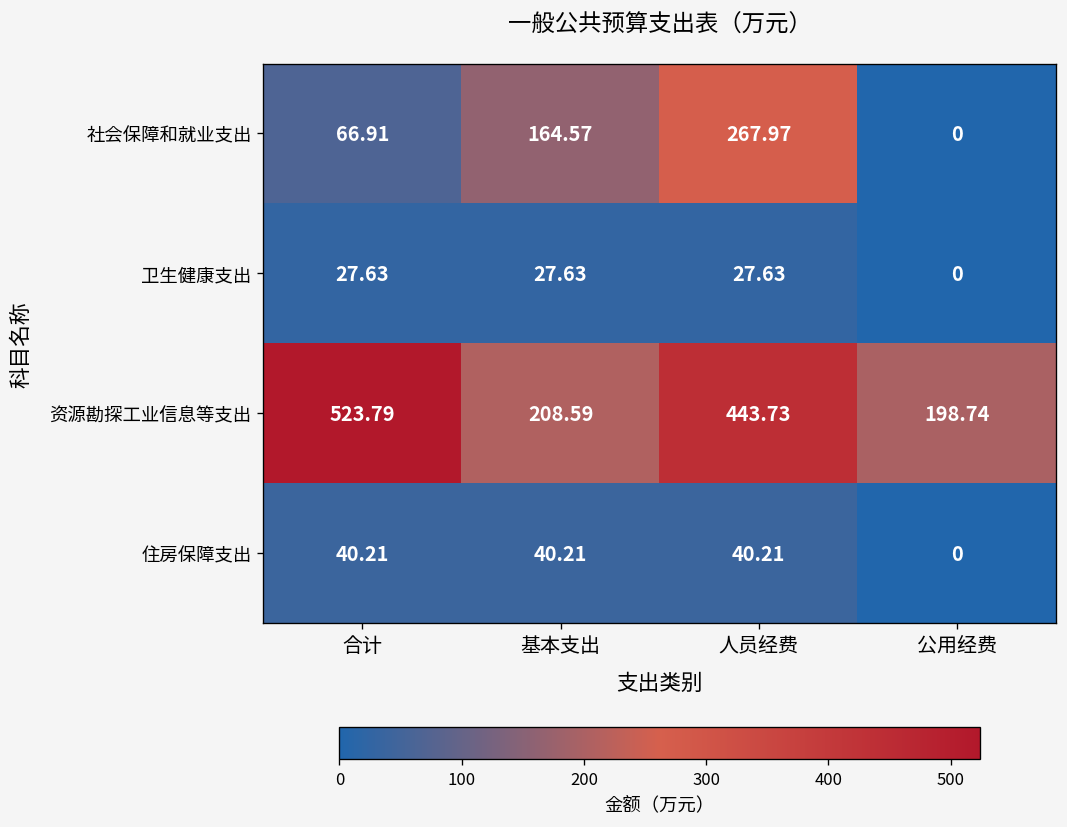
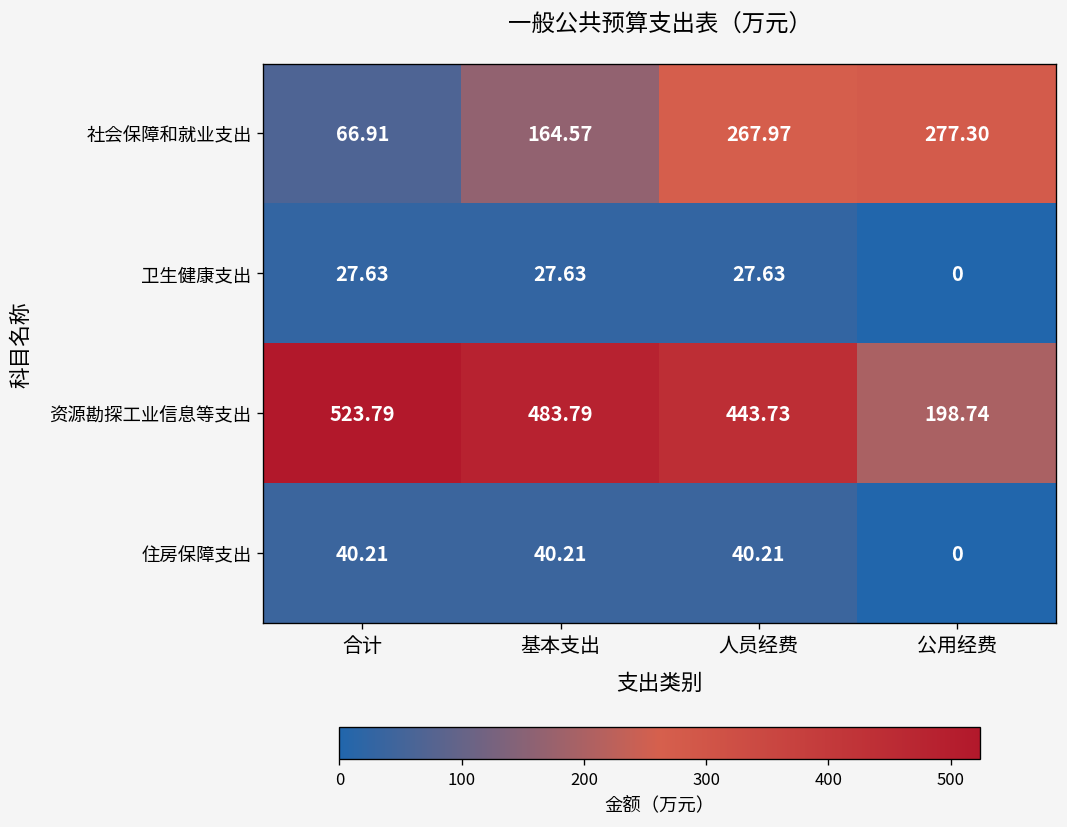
社会保障和就业支出, 公用经费: 0 -> 277.30
资源勘探工业信息等支出, 基本支出: 208.59 -> 483.79
